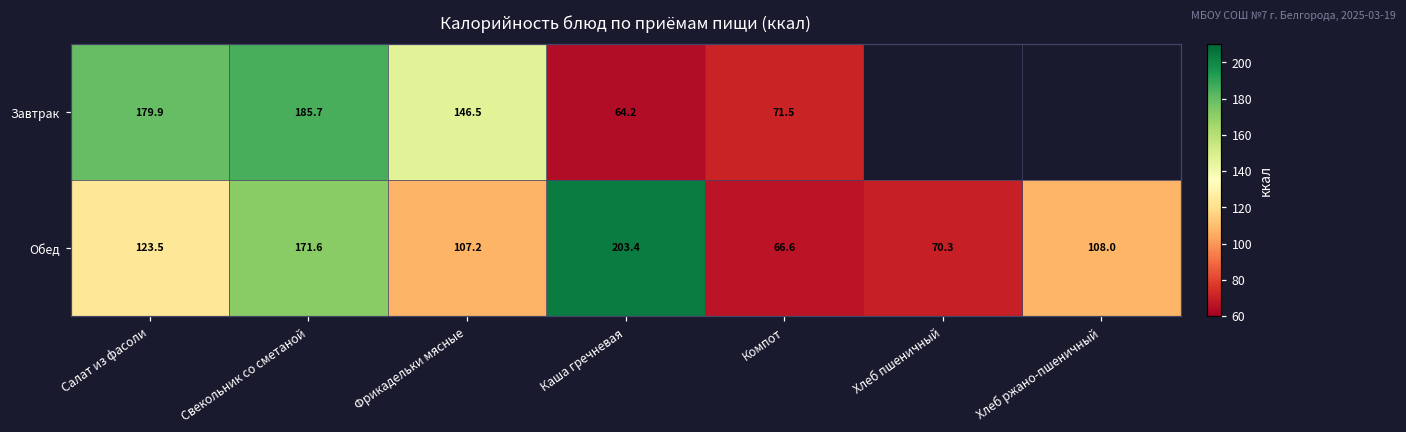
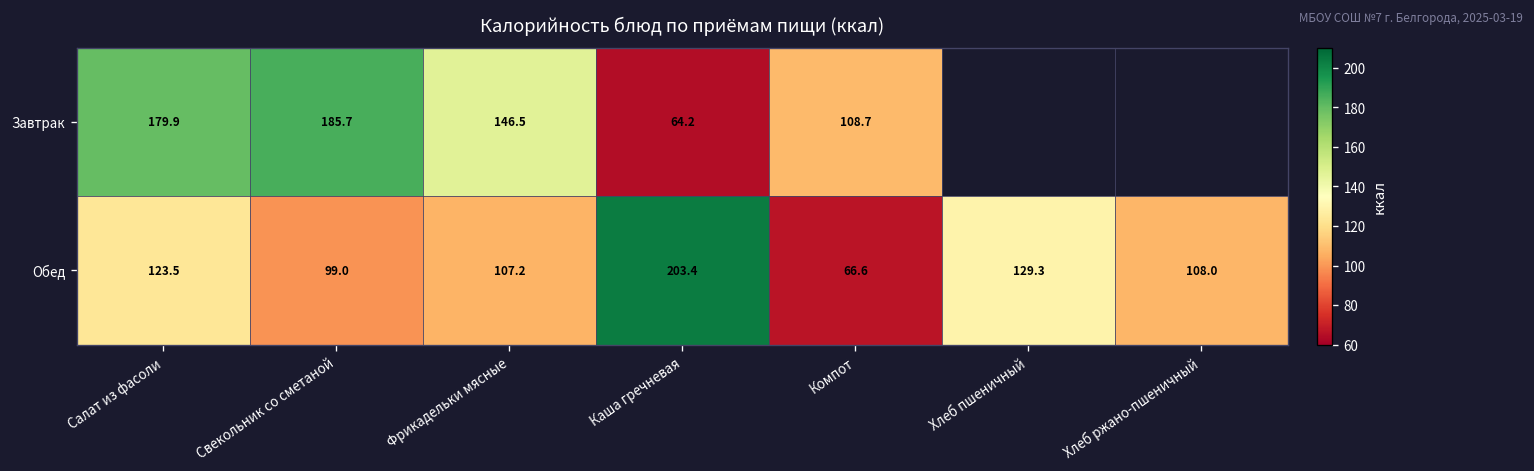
Завтрак, Компот: 71.5 -> 108.7
Обед, Свекольник со сметаной: 171.6 -> 99.0
Обед, Хлеб пшеничный: 70.3 -> 129.3
